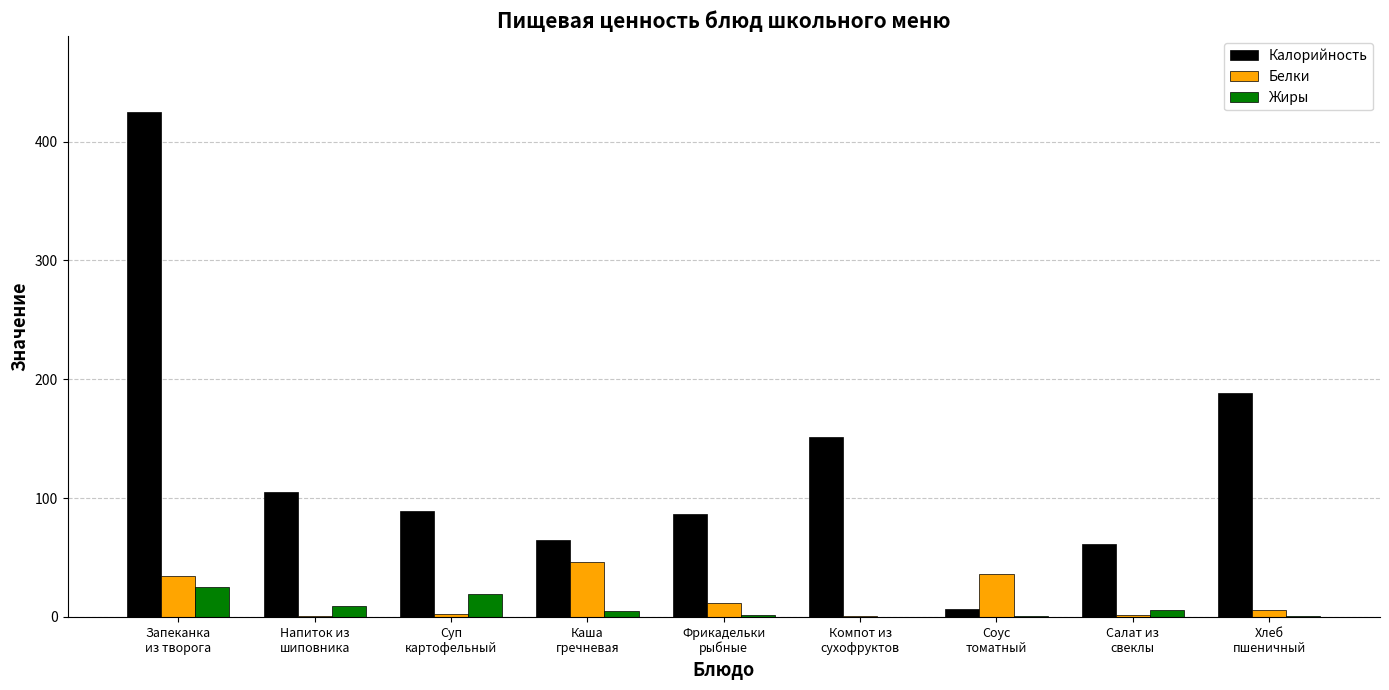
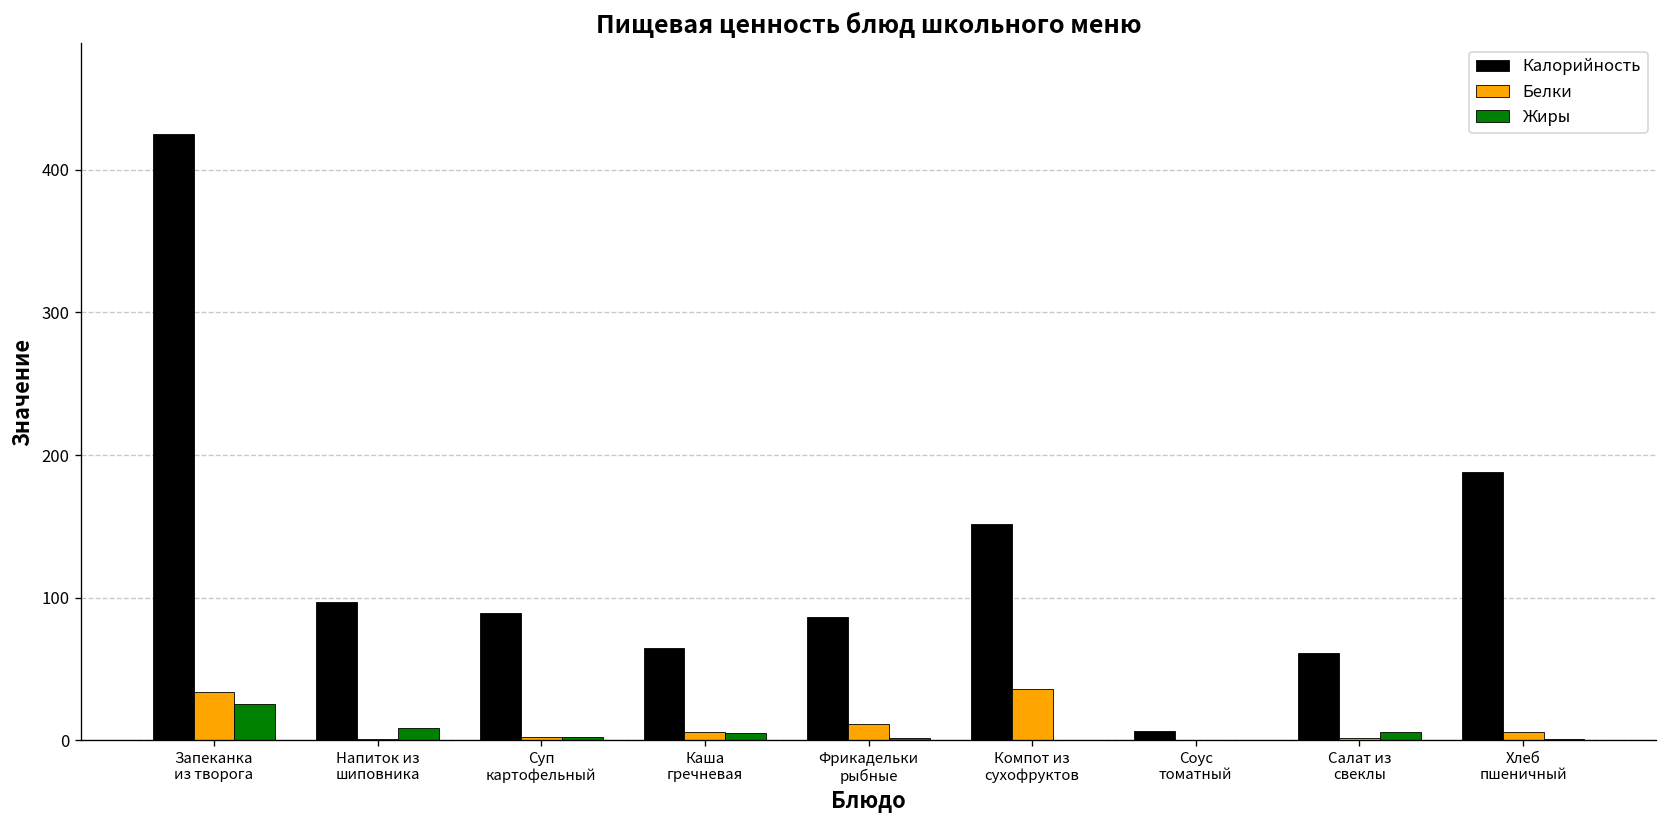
Калорийность, Напиток из шиповника: 105 -> 97
Жиры, Суп картофельный: 19 -> 2
Белки, Каша гречневая: 47 -> 6
Белки, Компот из сухофруктов: 1 -> 36
Белки, Соус томатный: 36 -> 0
